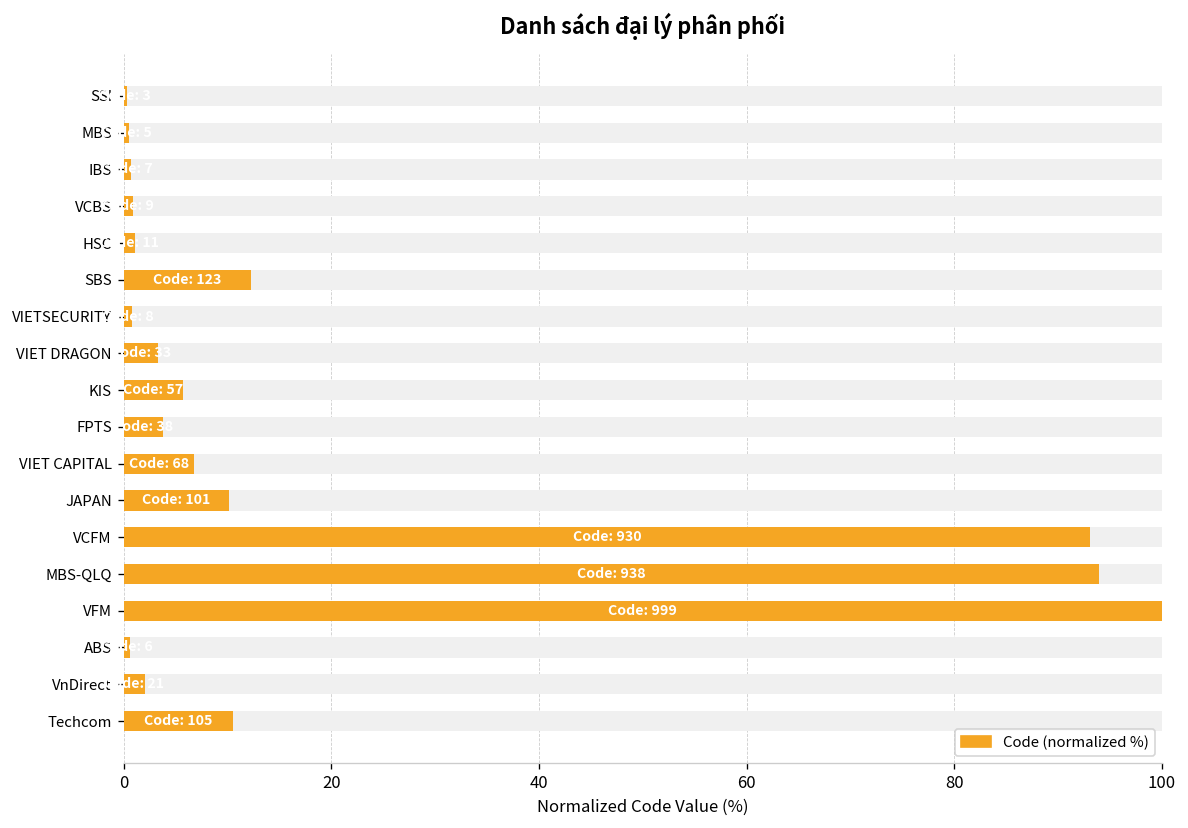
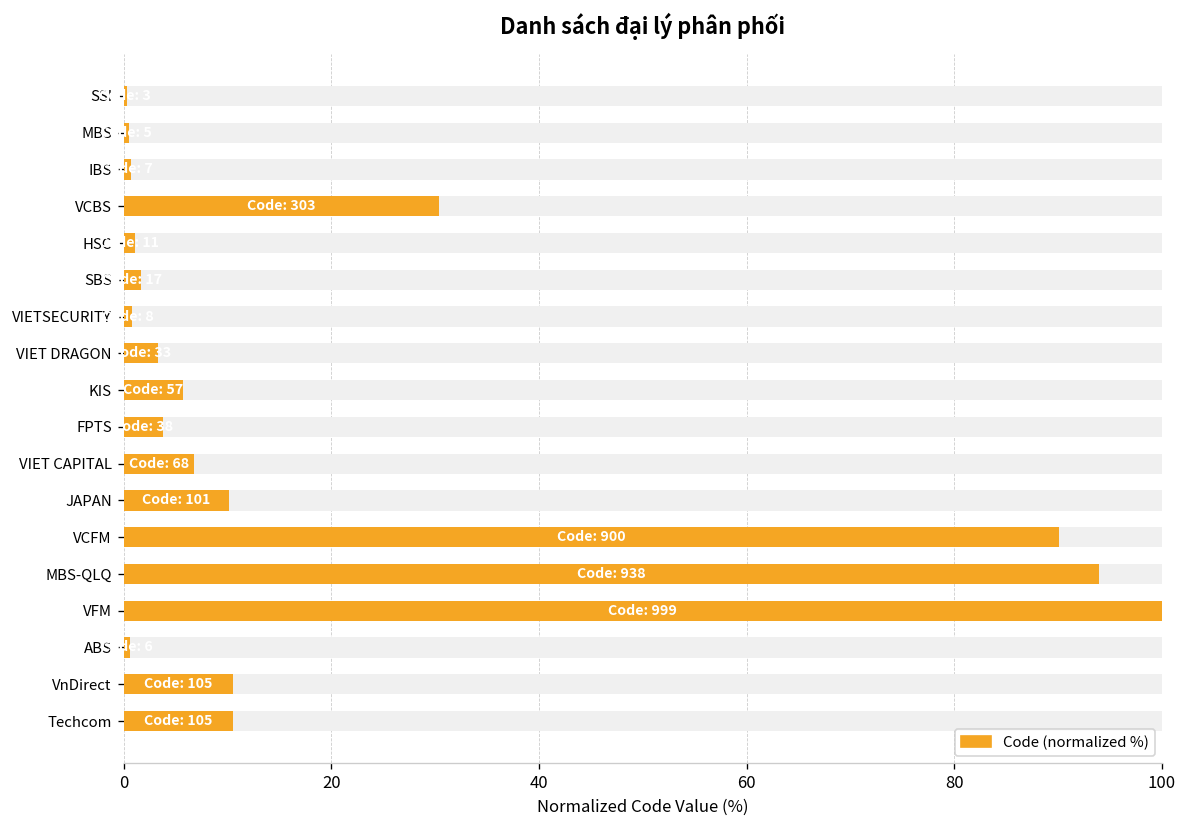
Code (normalized %), VCBS: 1 -> 30
Code (normalized %), SBS: 12 -> 2
Code (normalized %), VCFM: 930 -> 900
Code (normalized %), VnDirect: 2 -> 11
